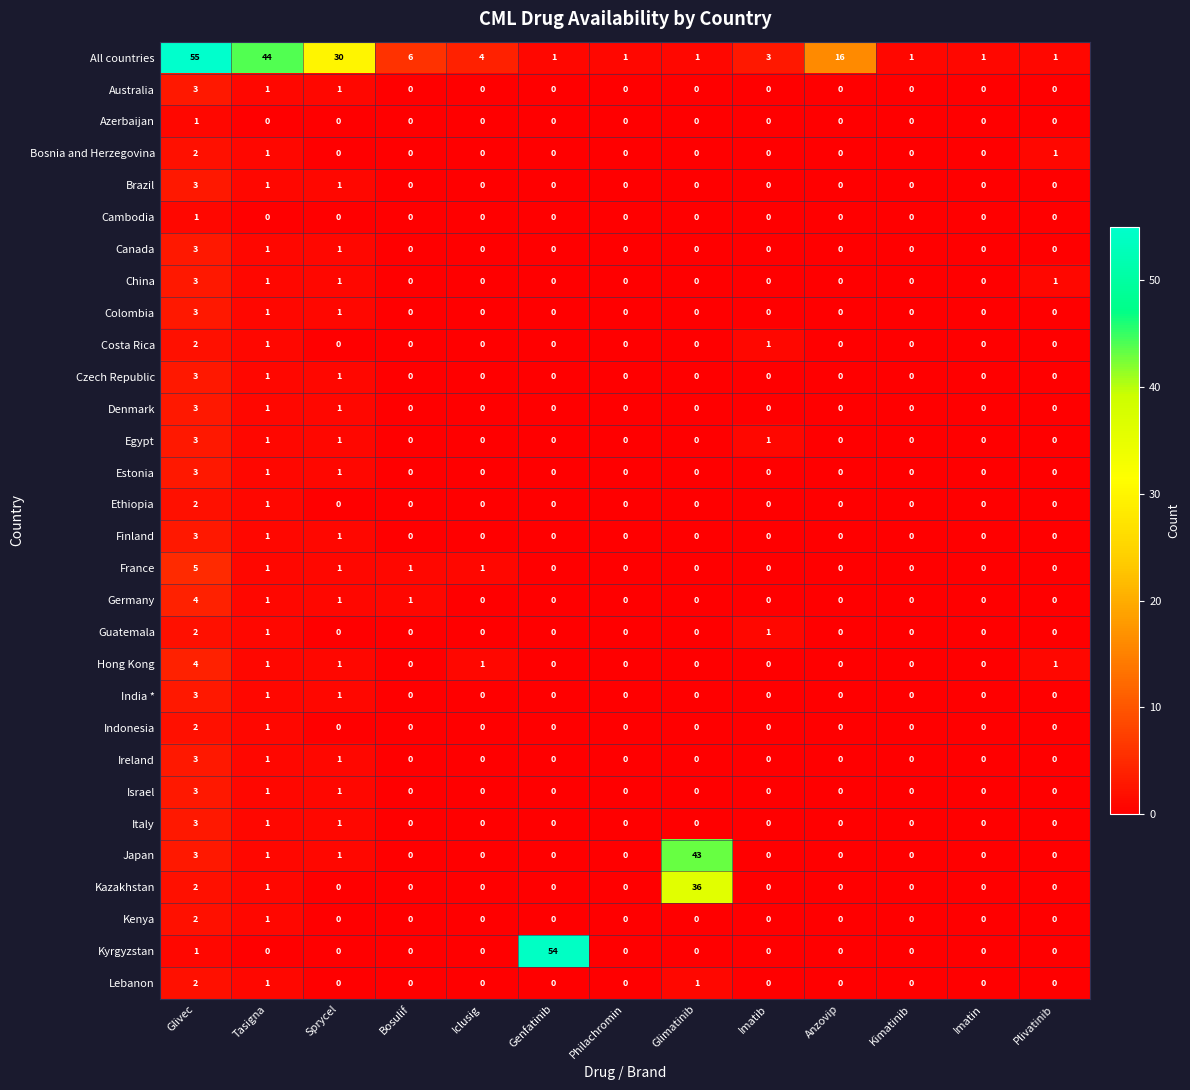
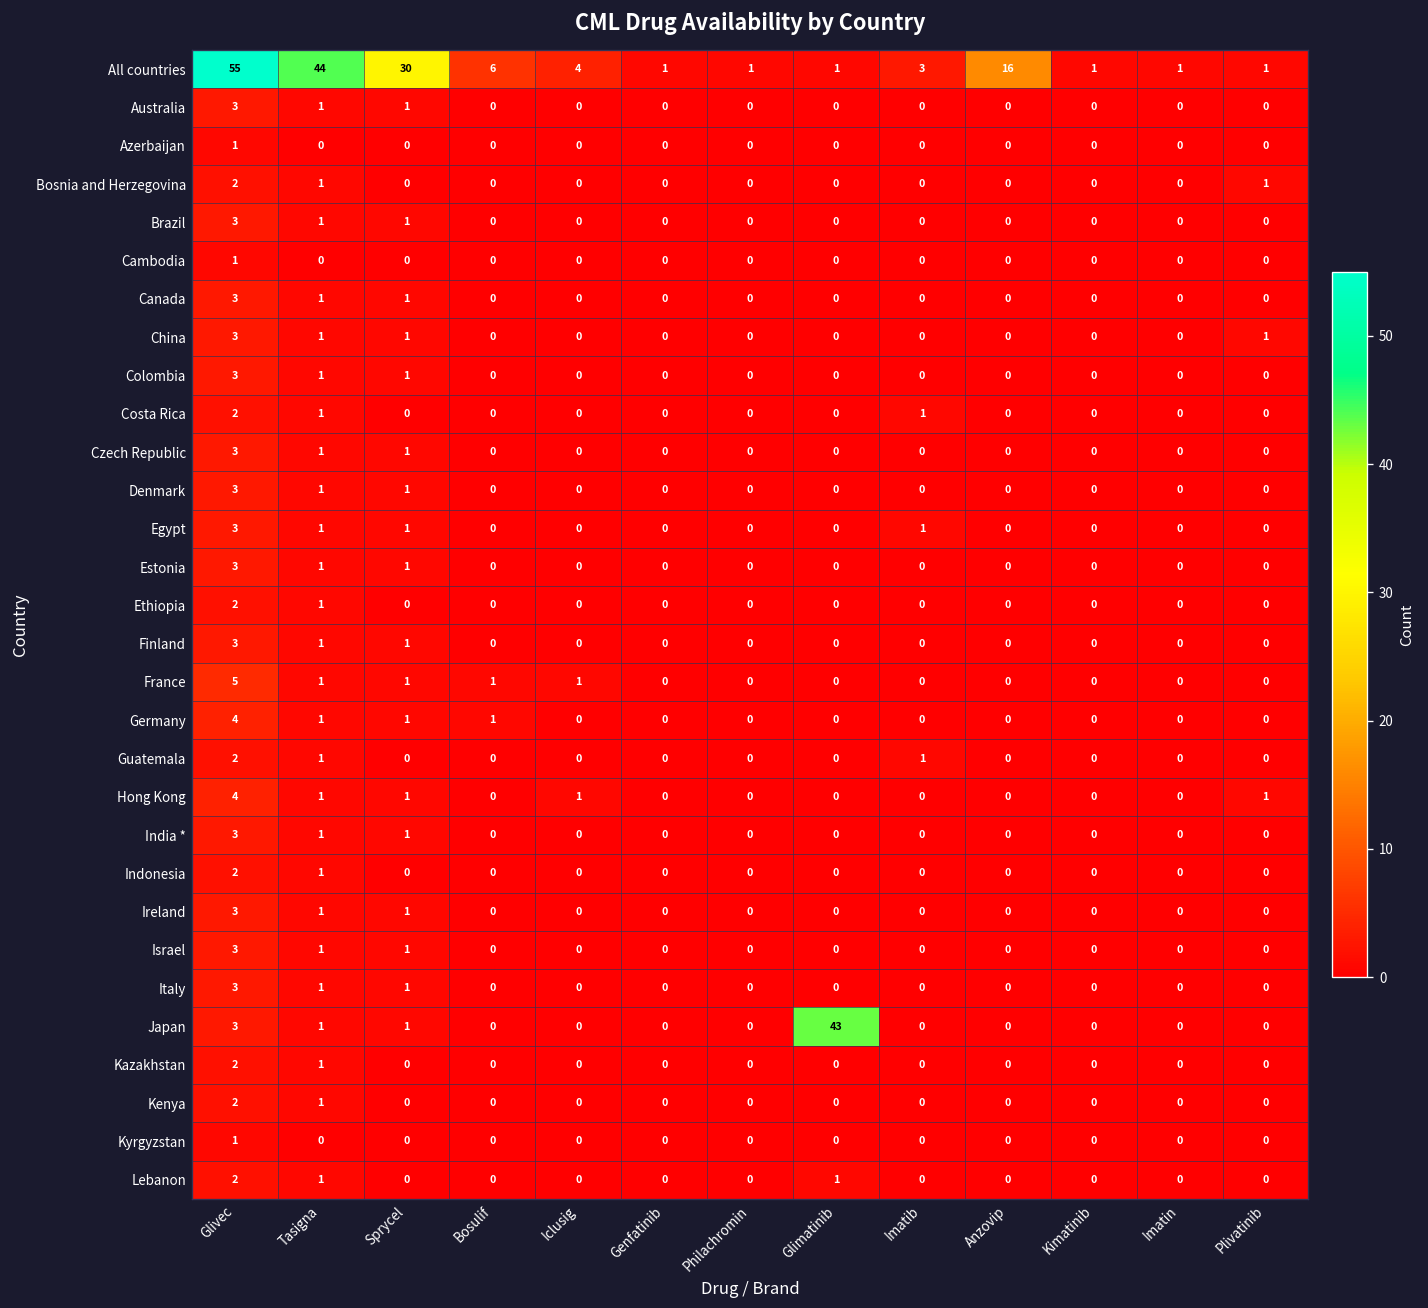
Kazakhstan, Glimatinib: 36 -> 0
Kyrgyzstan, Genfatinib: 54 -> 0
